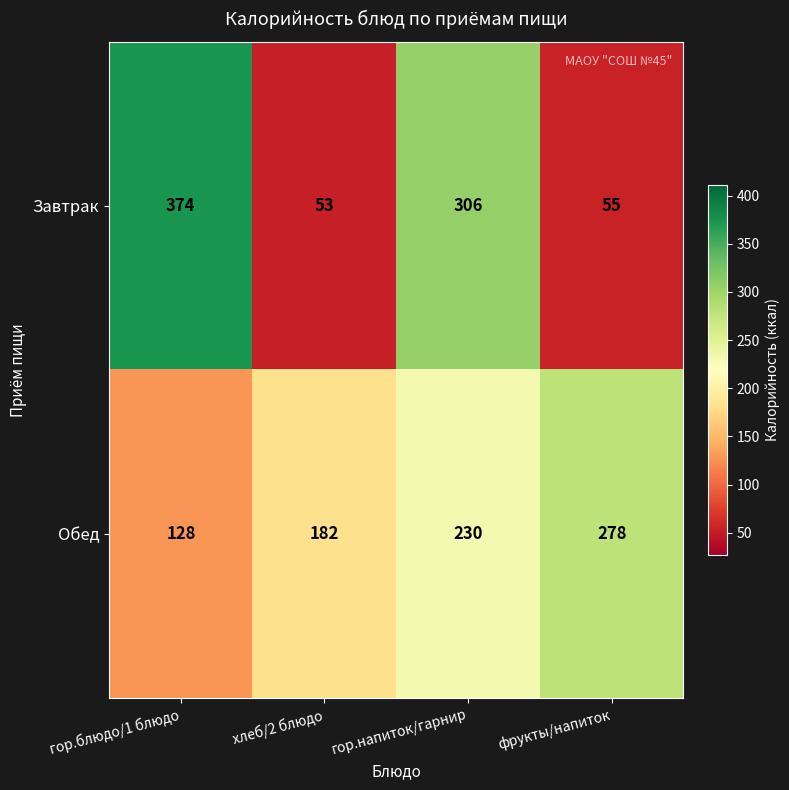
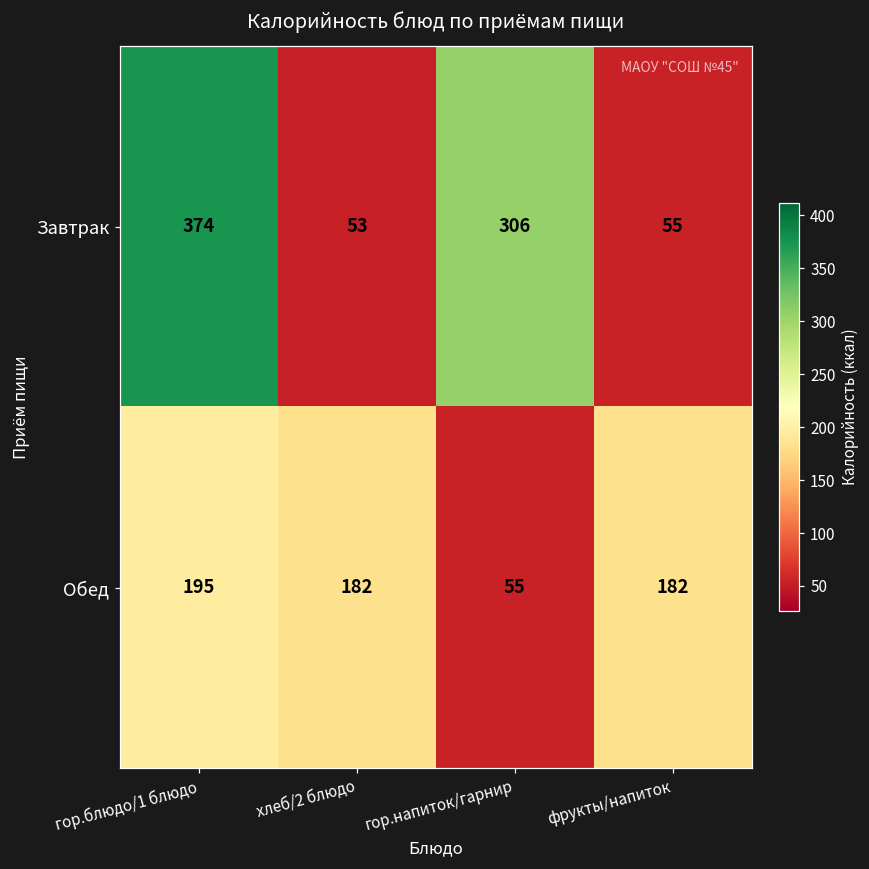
Обед, гор.блюдо/1 блюдо: 128 -> 195
Обед, гор.напиток/гарнир: 230 -> 55
Обед, фрукты/напиток: 278 -> 182
